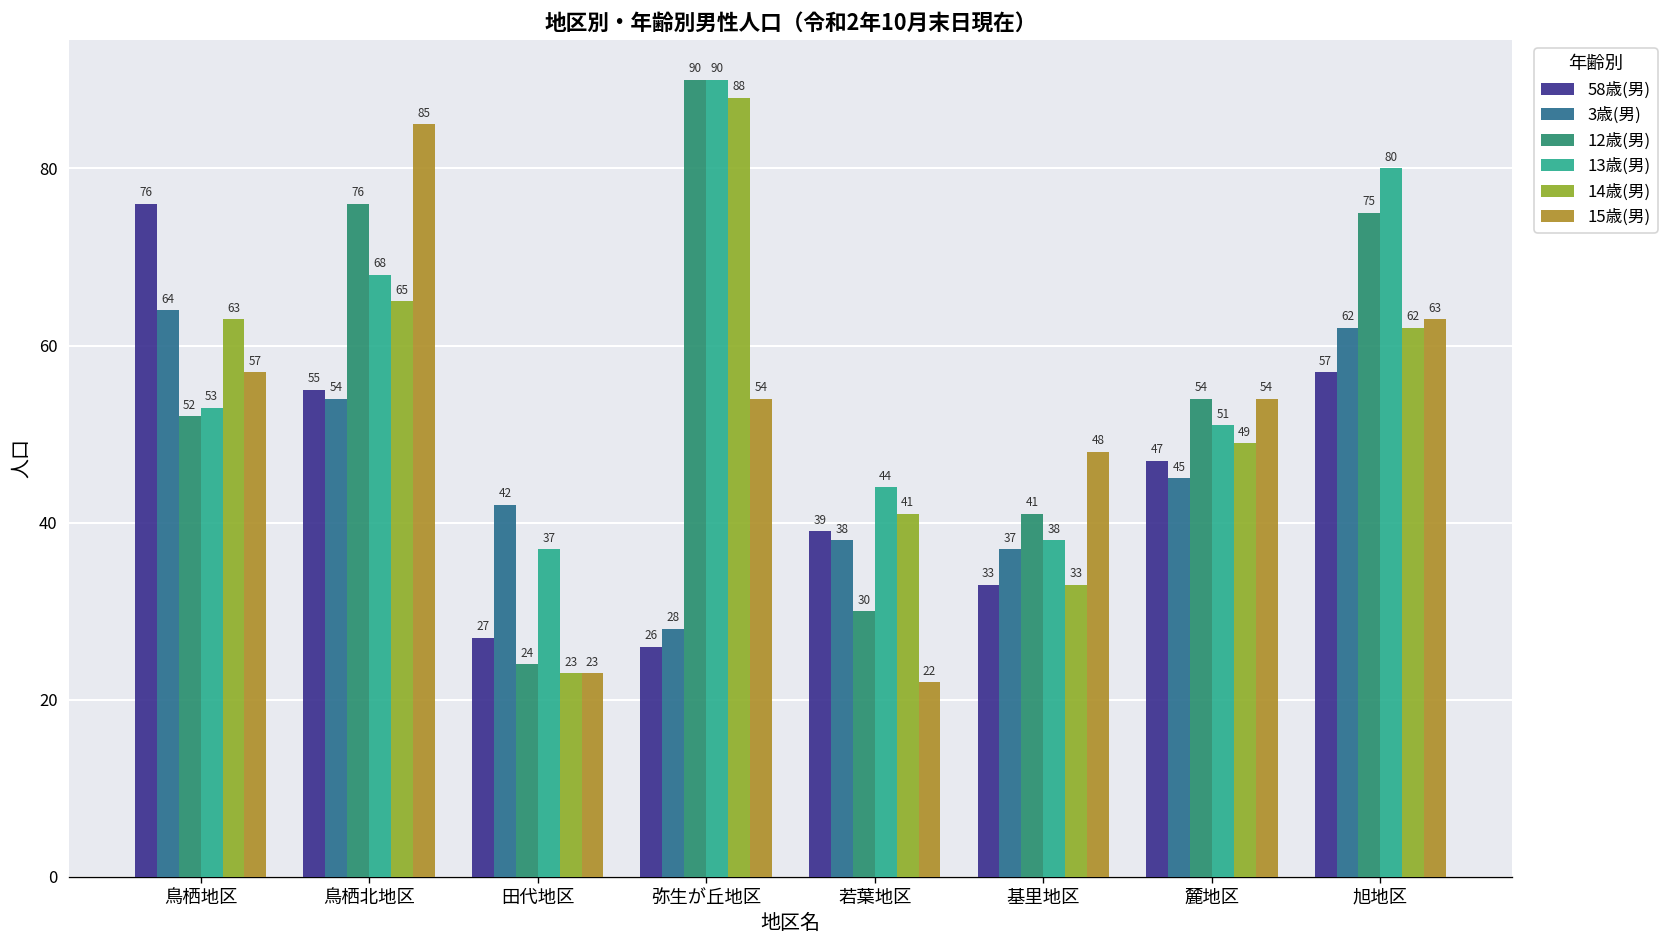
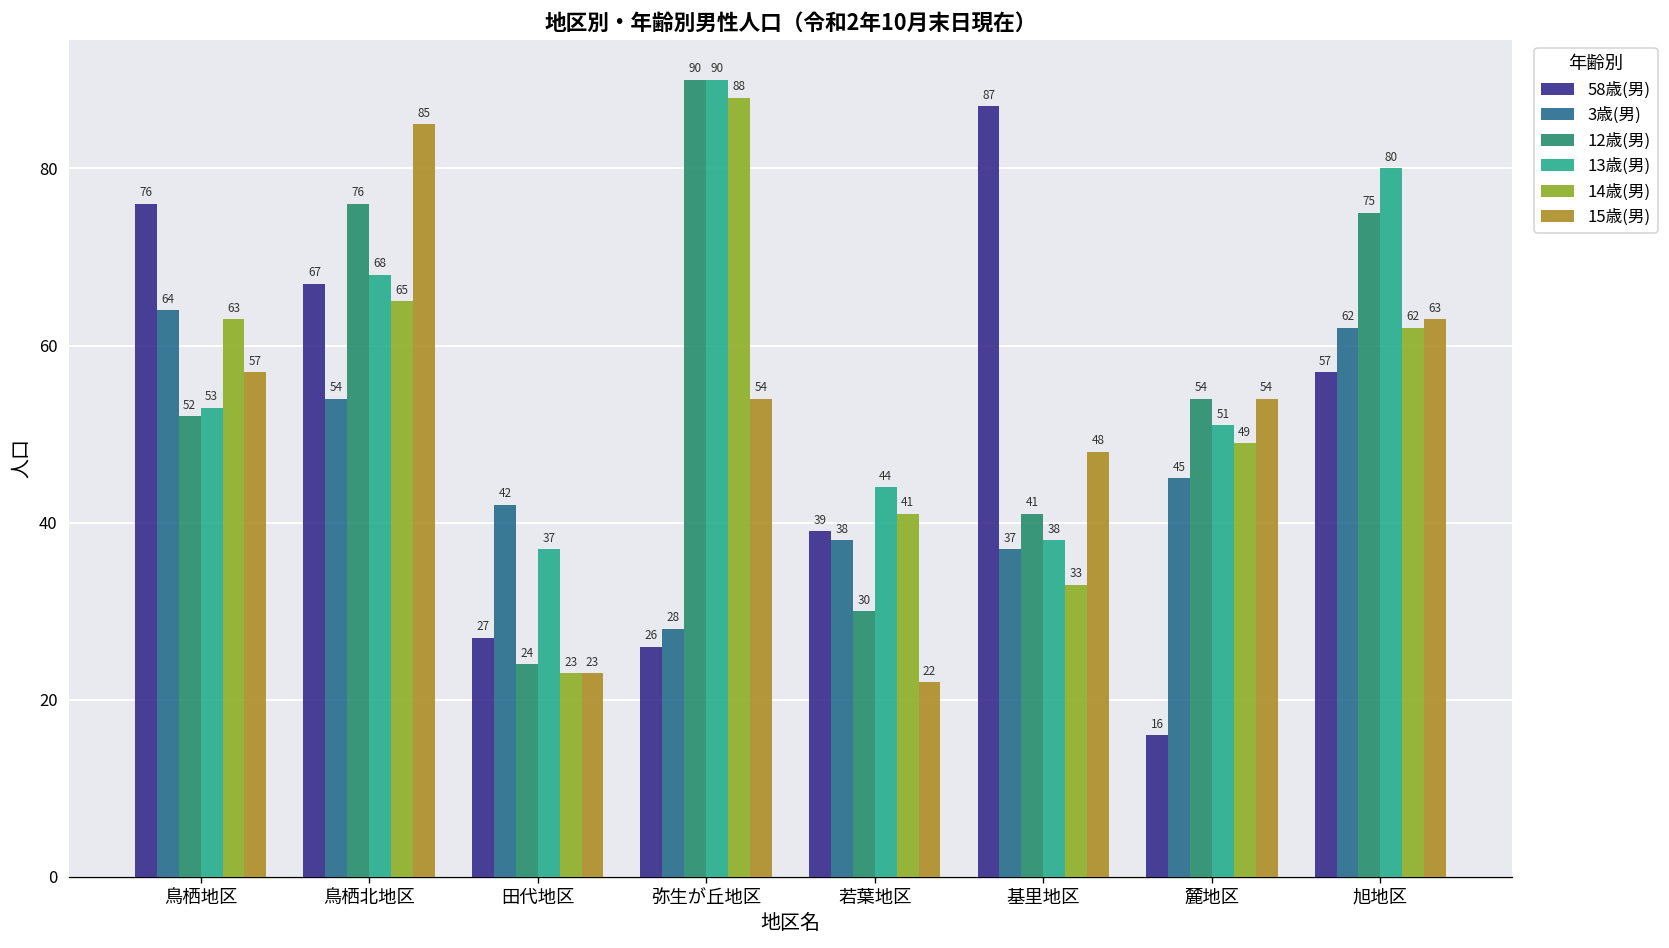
58歳(男), 鳥栖北地区: 55 -> 67
58歳(男), 基里地区: 33 -> 87
58歳(男), 麓地区: 47 -> 16
